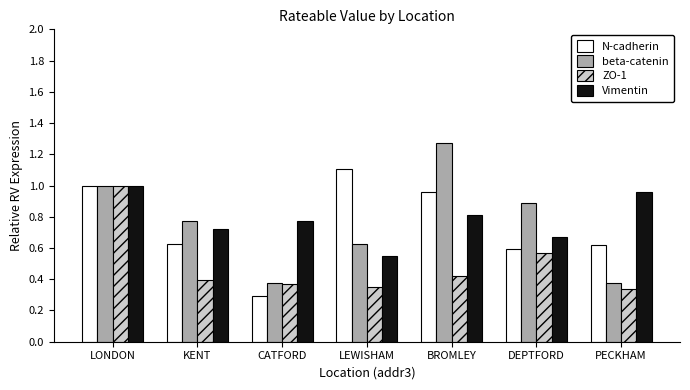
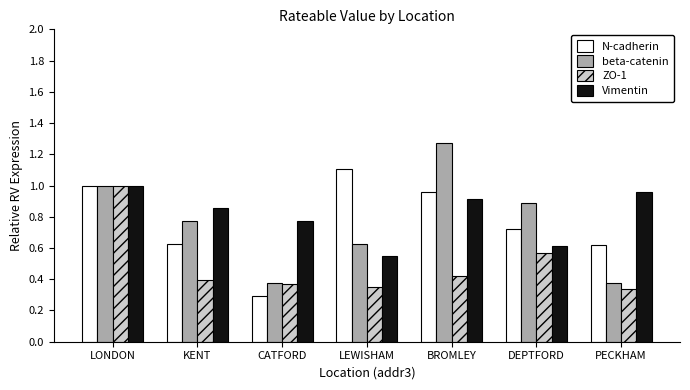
Vimentin, KENT: 0.72 -> 0.86
Vimentin, BROMLEY: 0.81 -> 0.91
N-cadherin, DEPTFORD: 0.60 -> 0.72
Vimentin, DEPTFORD: 0.67 -> 0.61
